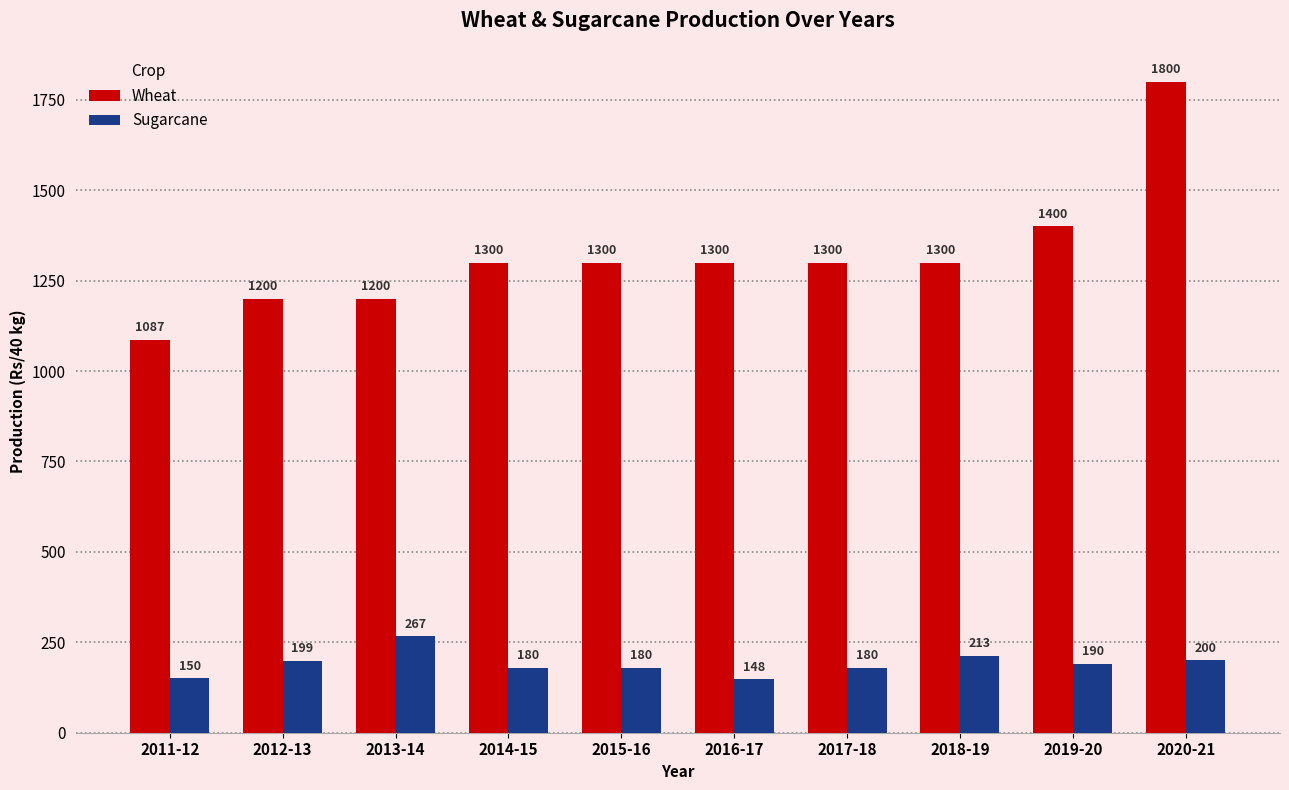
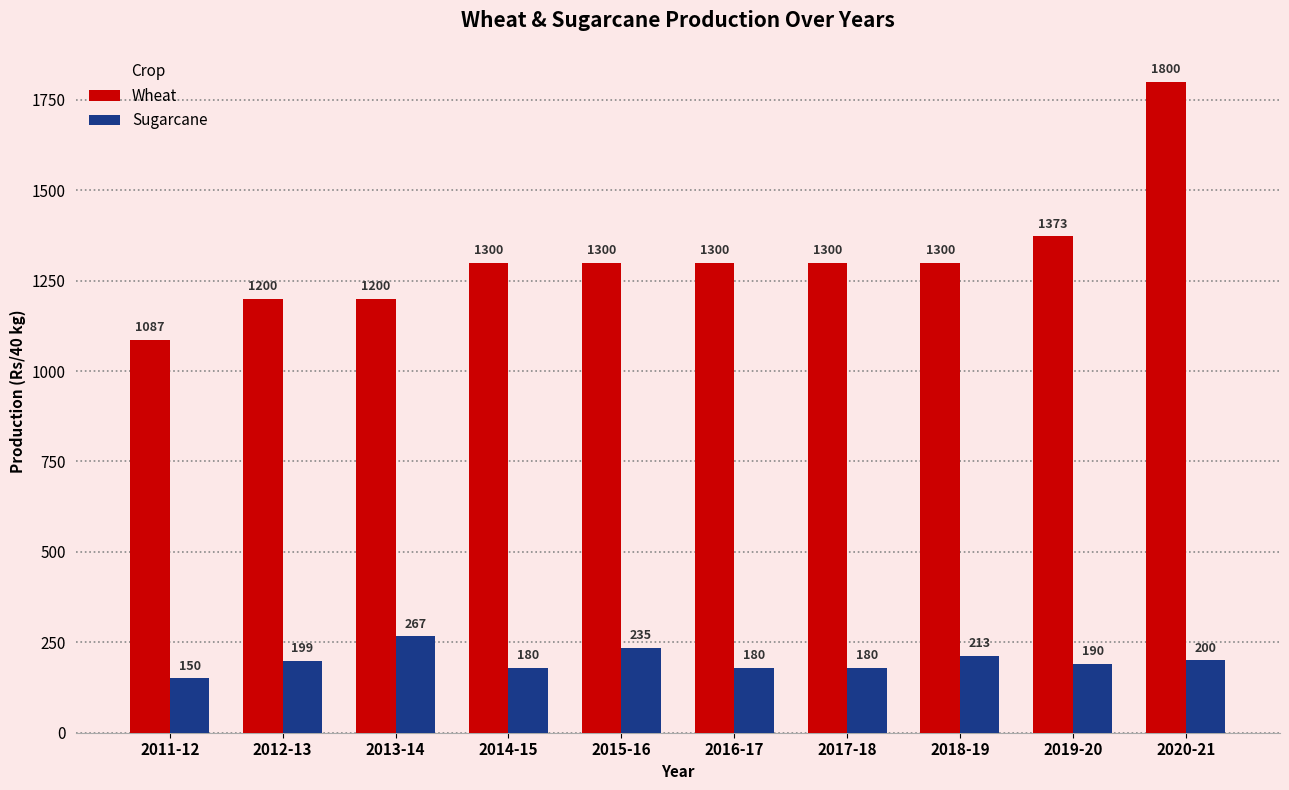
Sugarcane, 2015-16: 180 -> 235
Sugarcane, 2016-17: 148 -> 180
Wheat, 2019-20: 1400 -> 1373
